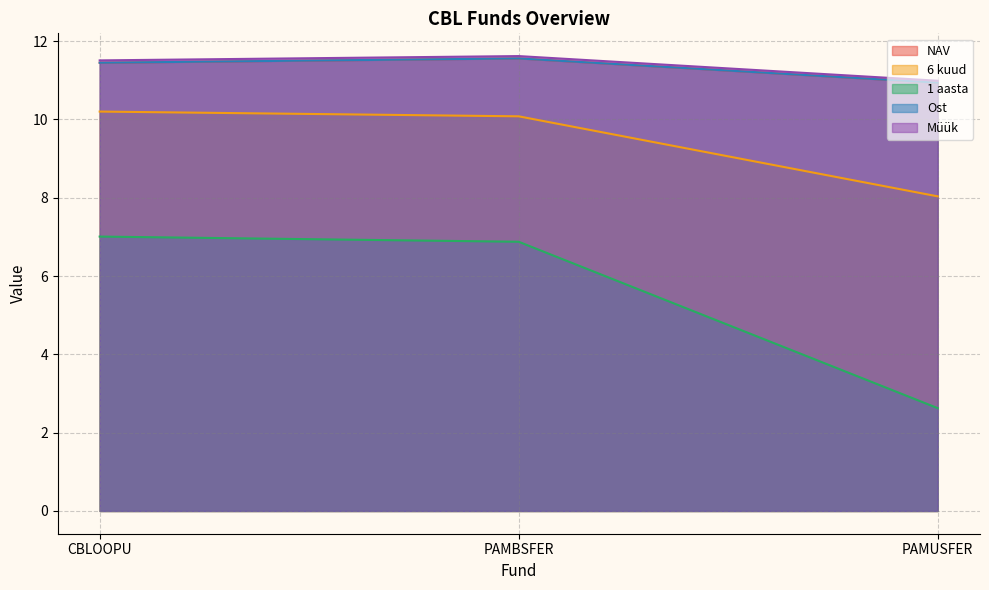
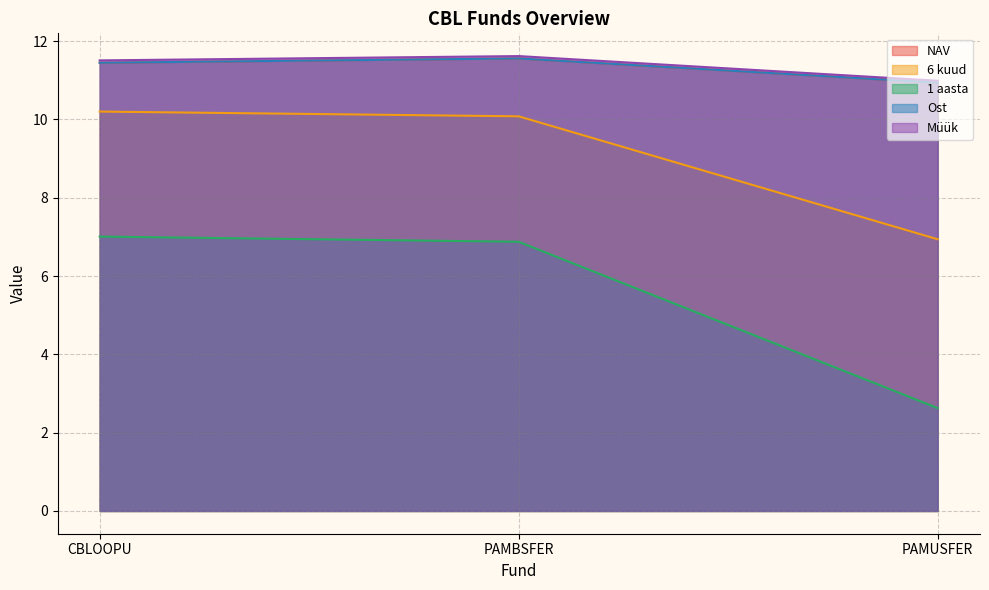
6 kuud, PAMUSFER: 8.0 -> 6.9
